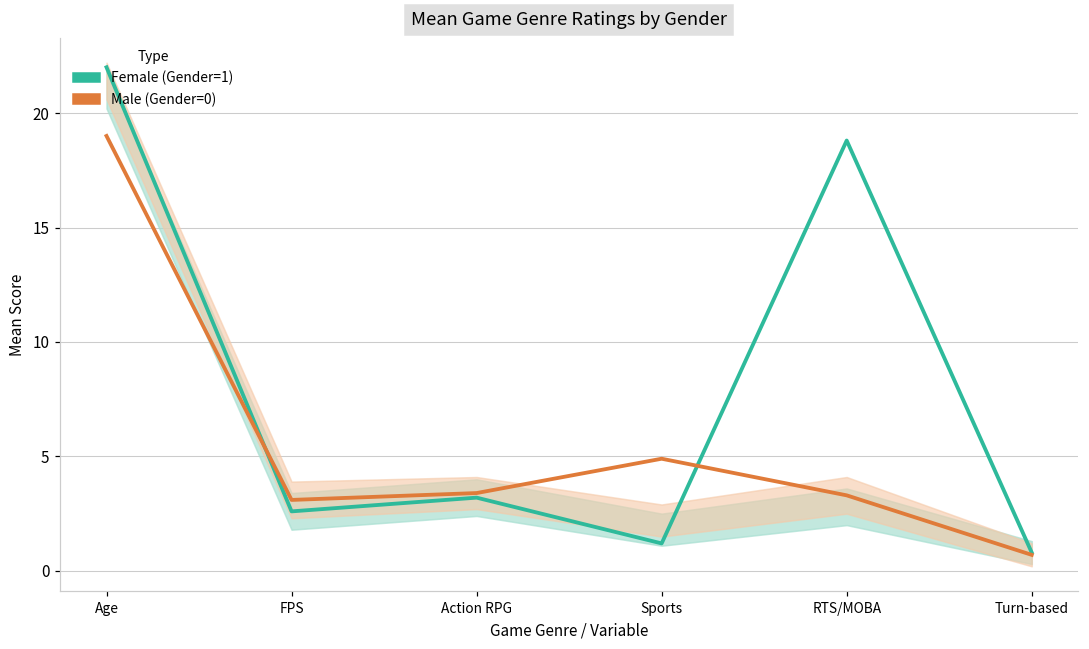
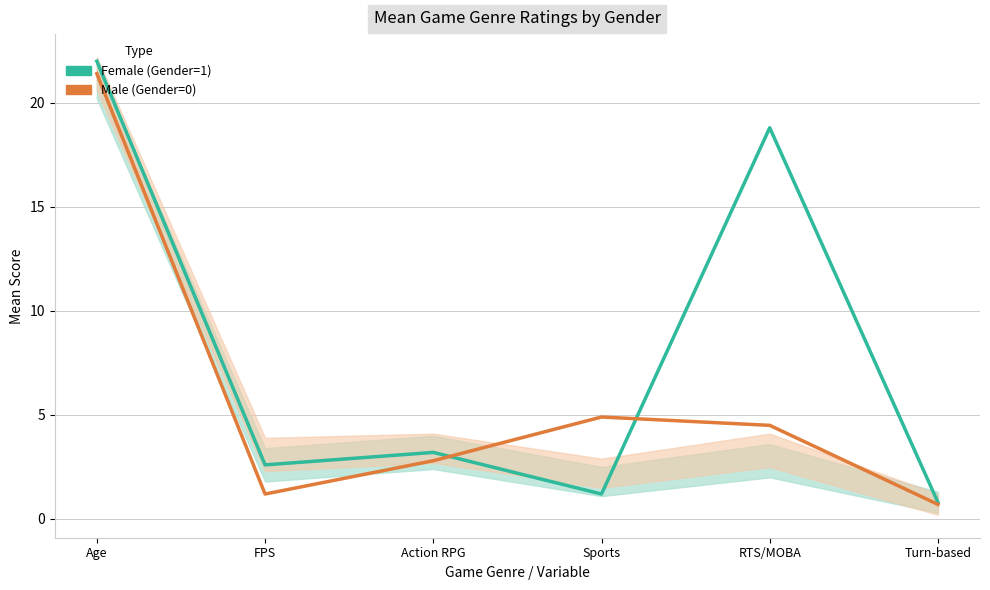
Male (Gender=0), Age: 19.0 -> 21.4
Male (Gender=0), FPS: 3.1 -> 1.2
Male (Gender=0), Action RPG: 3.4 -> 2.8
Male (Gender=0), RTS/MOBA: 3.3 -> 4.5
